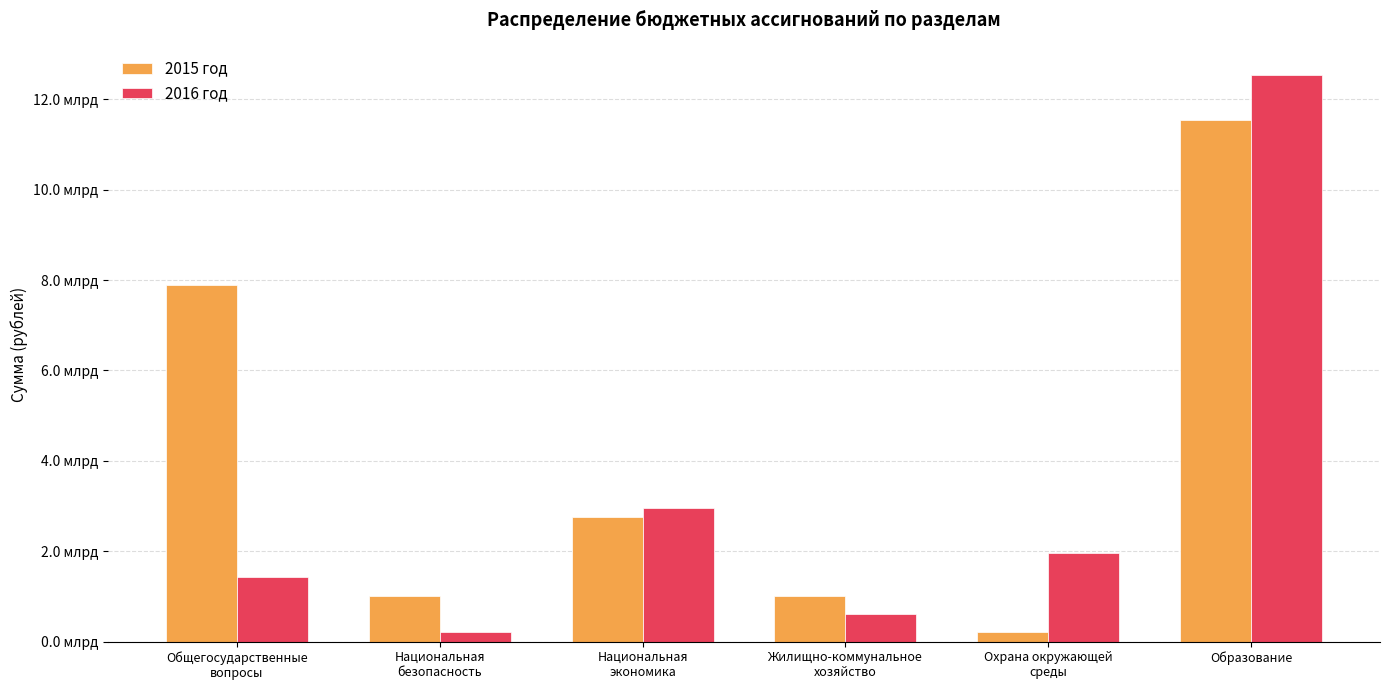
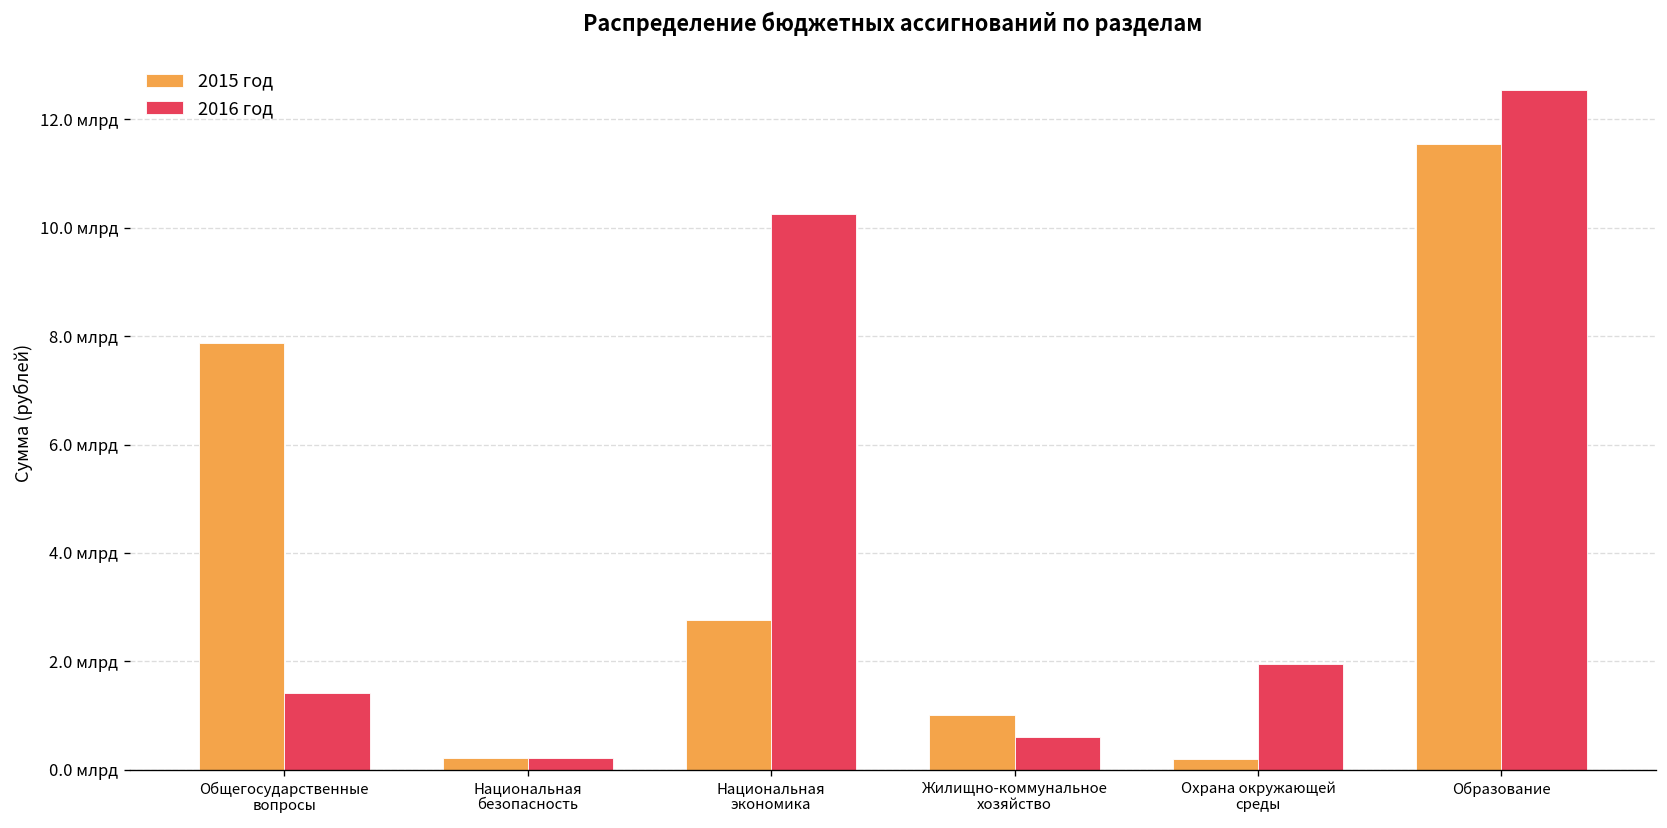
2015 год, Национальная безопасность: 1.0 млрд -> 0.2 млрд
2016 год, Национальная экономика: 3.0 млрд -> 10.3 млрд
